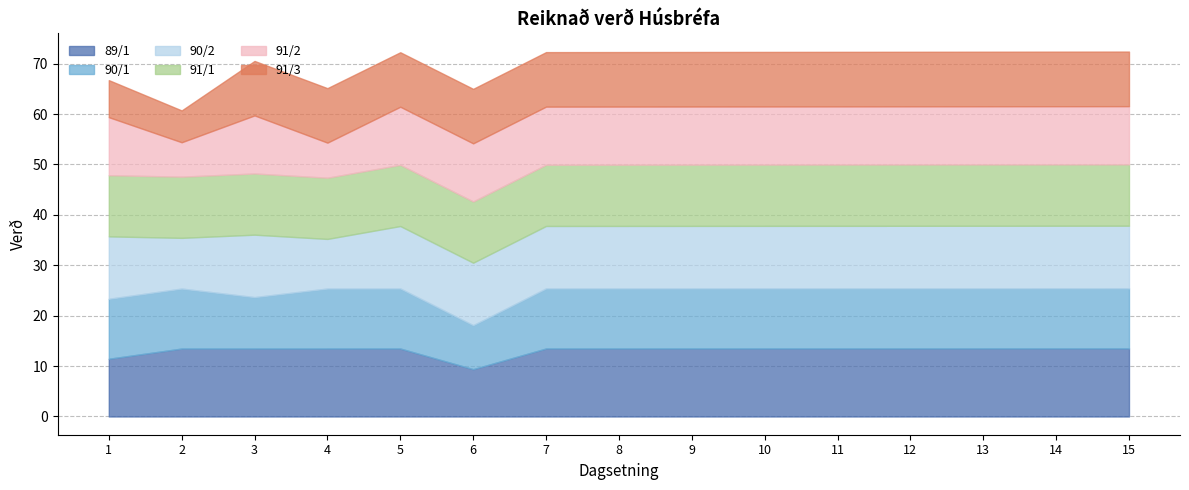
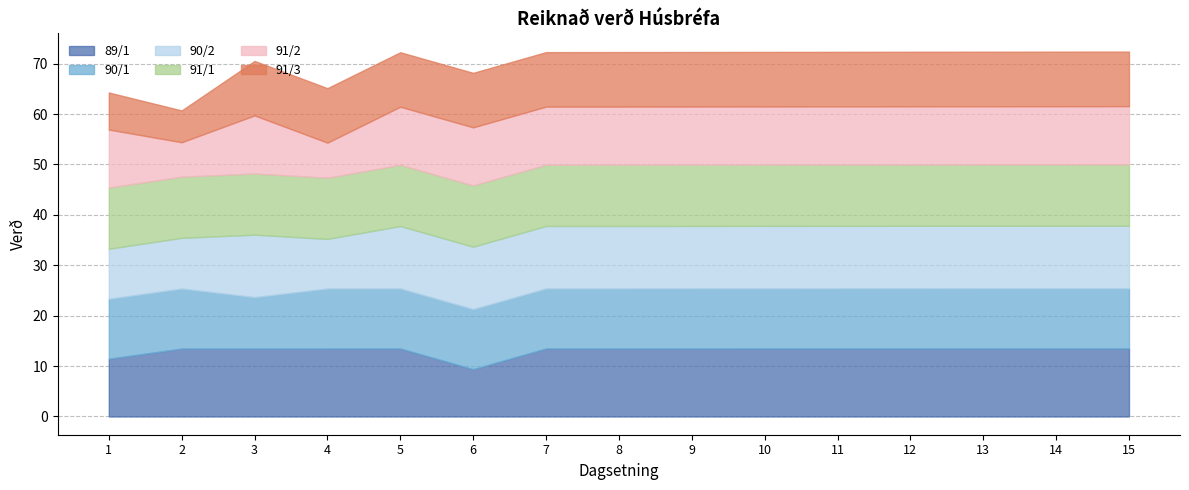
90/2, 1: 12 -> 10
90/1, 6: 9 -> 12
